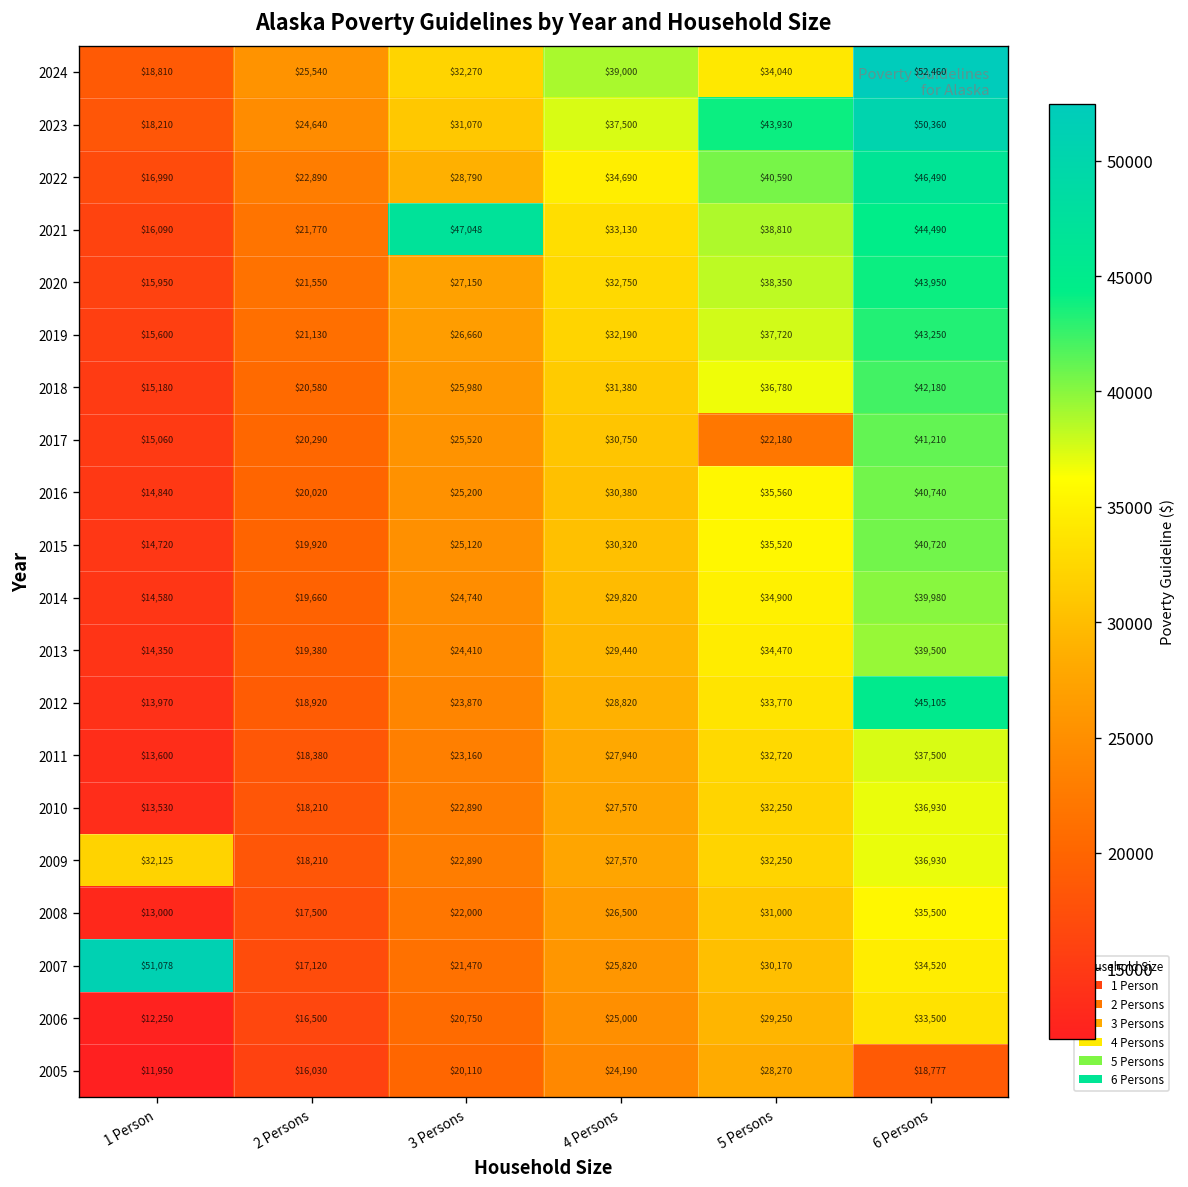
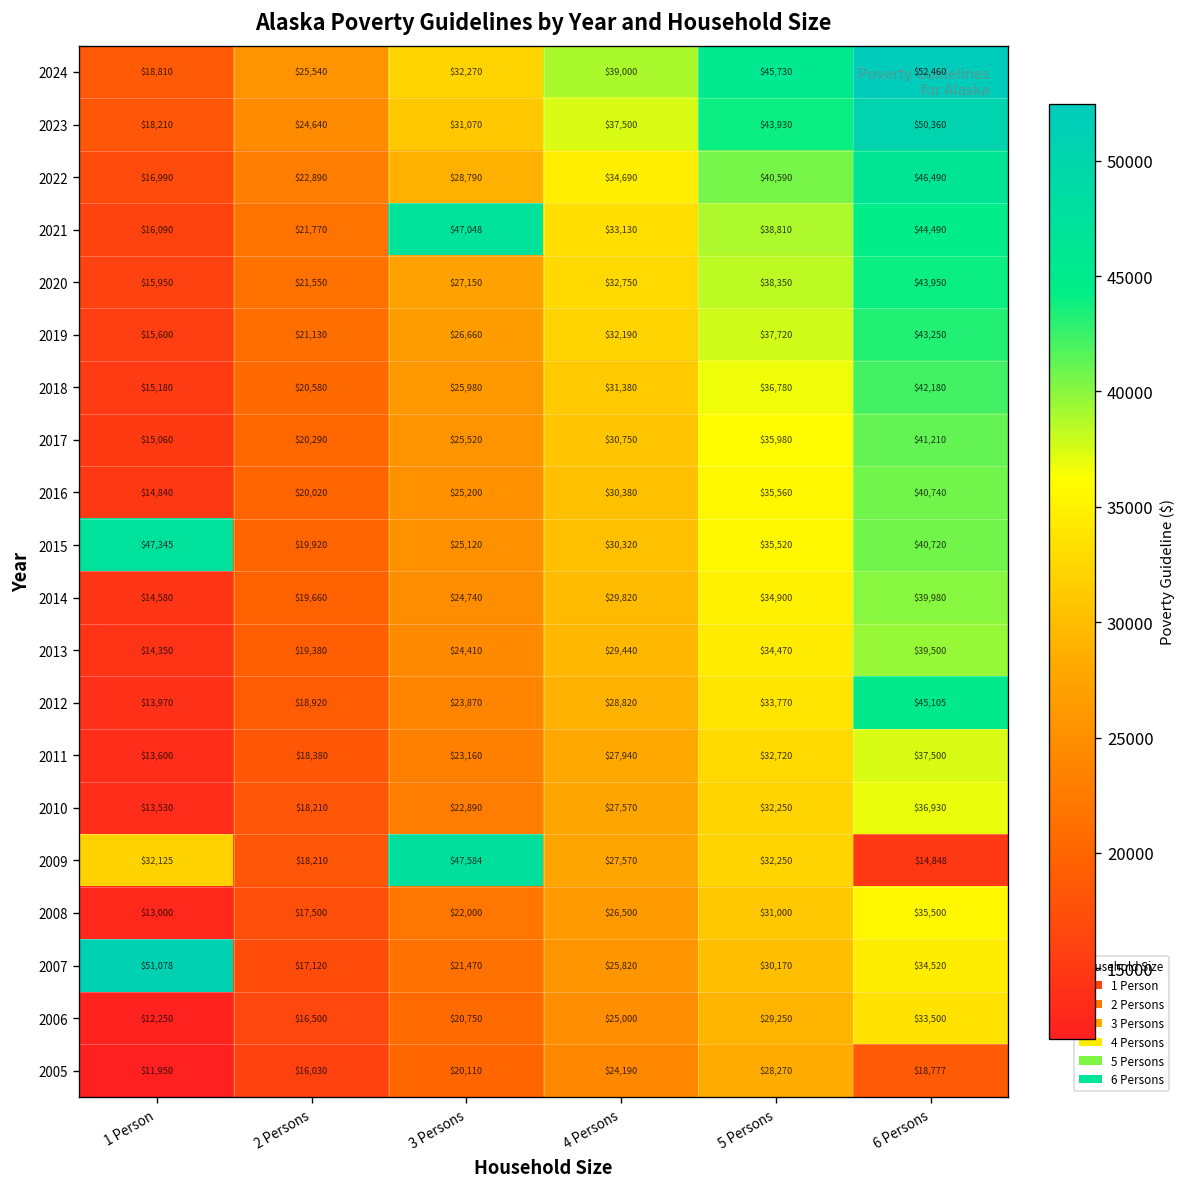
2024, 5 Persons: $34,040 -> $45,730
2017, 5 Persons: $22,180 -> $35,980
2015, 1 Person: $14,720 -> $47,345
2009, 3 Persons: $22,890 -> $47,584
2009, 6 Persons: $36,930 -> $14,848
